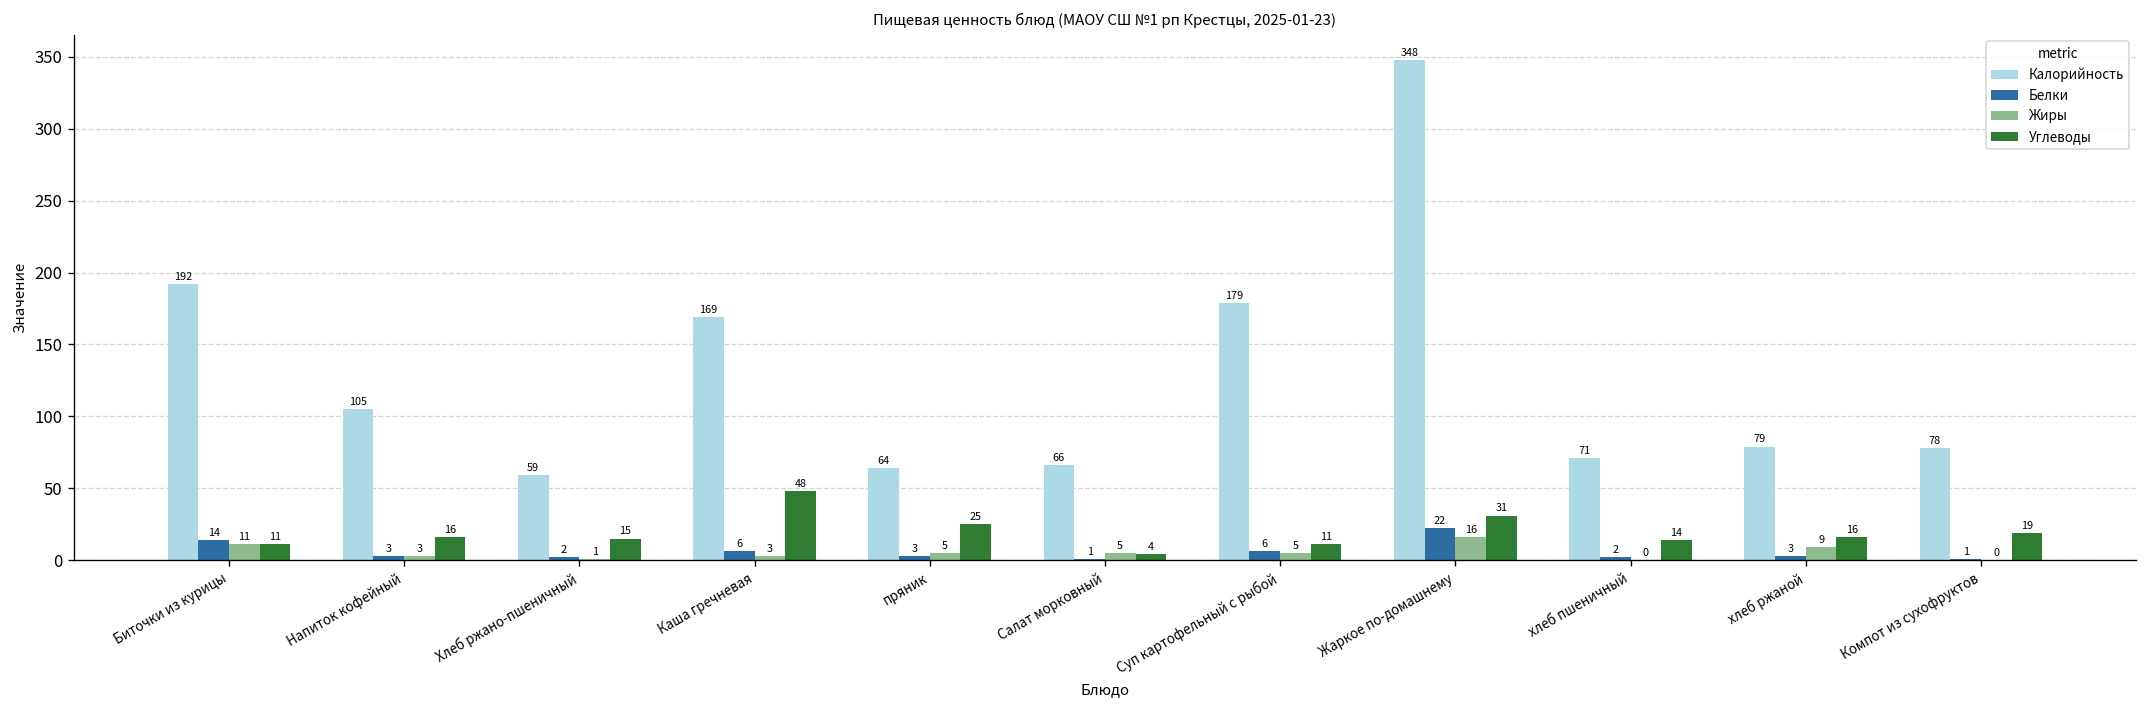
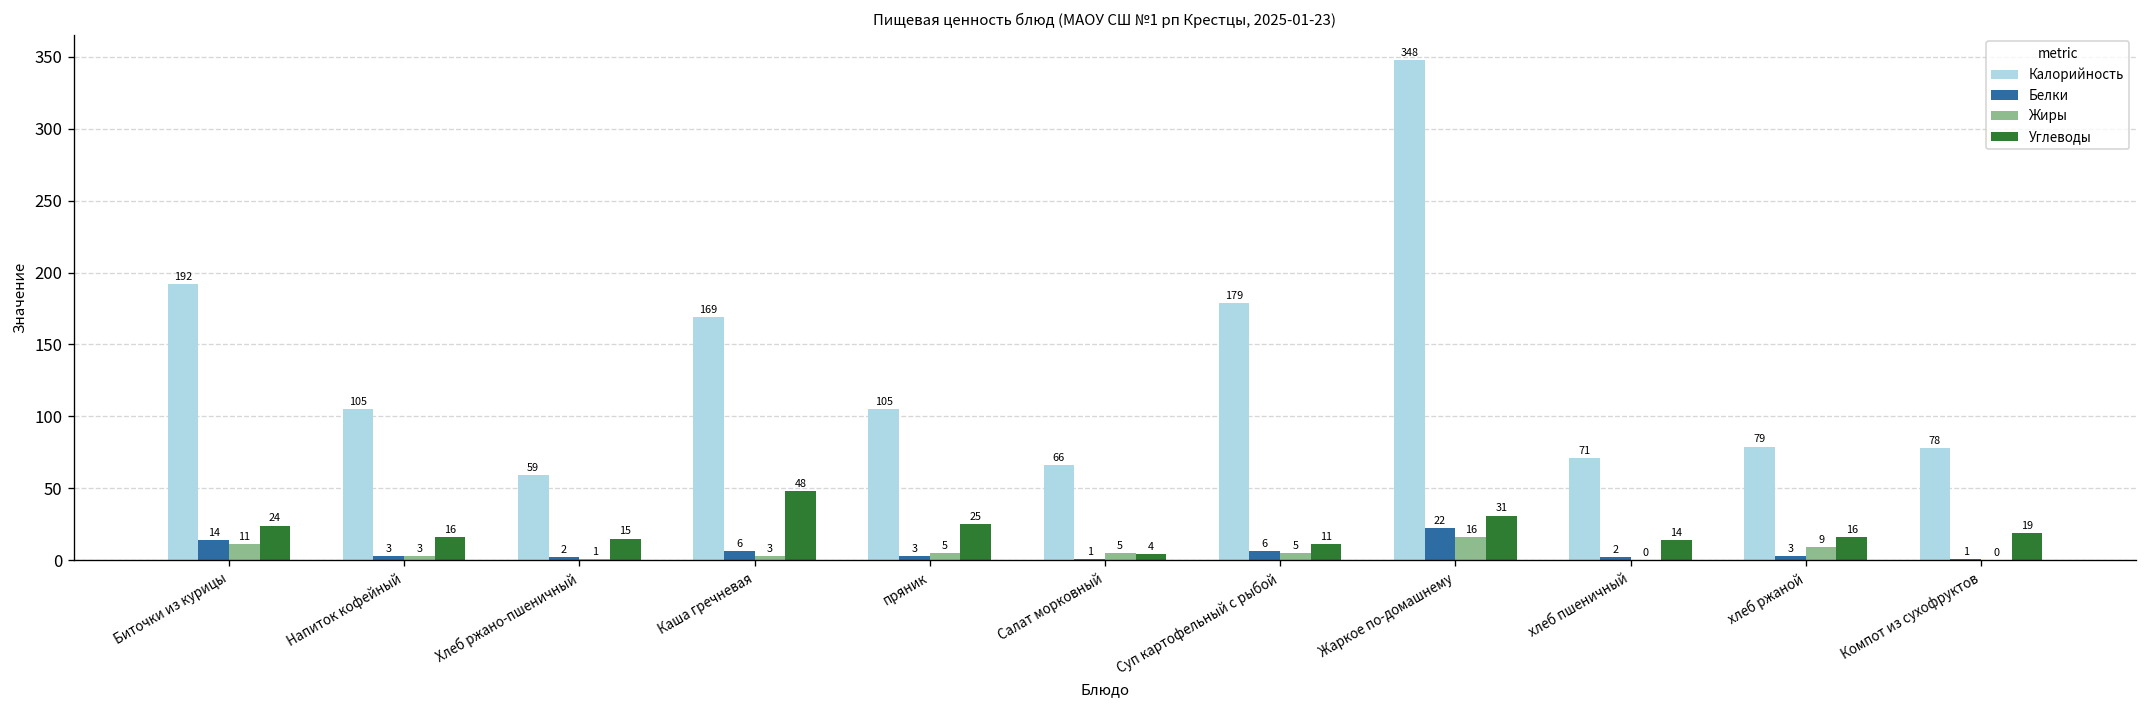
Углеводы, Биточки из курицы: 11 -> 24
Калорийность, пряник: 64 -> 105
